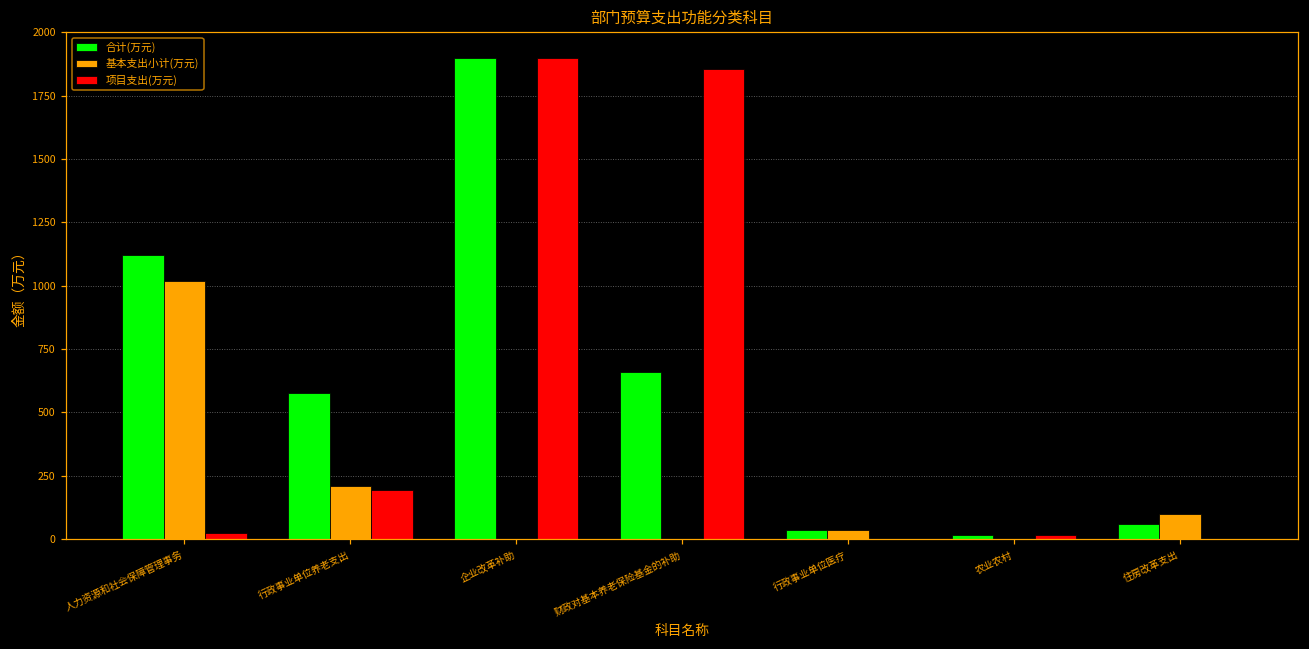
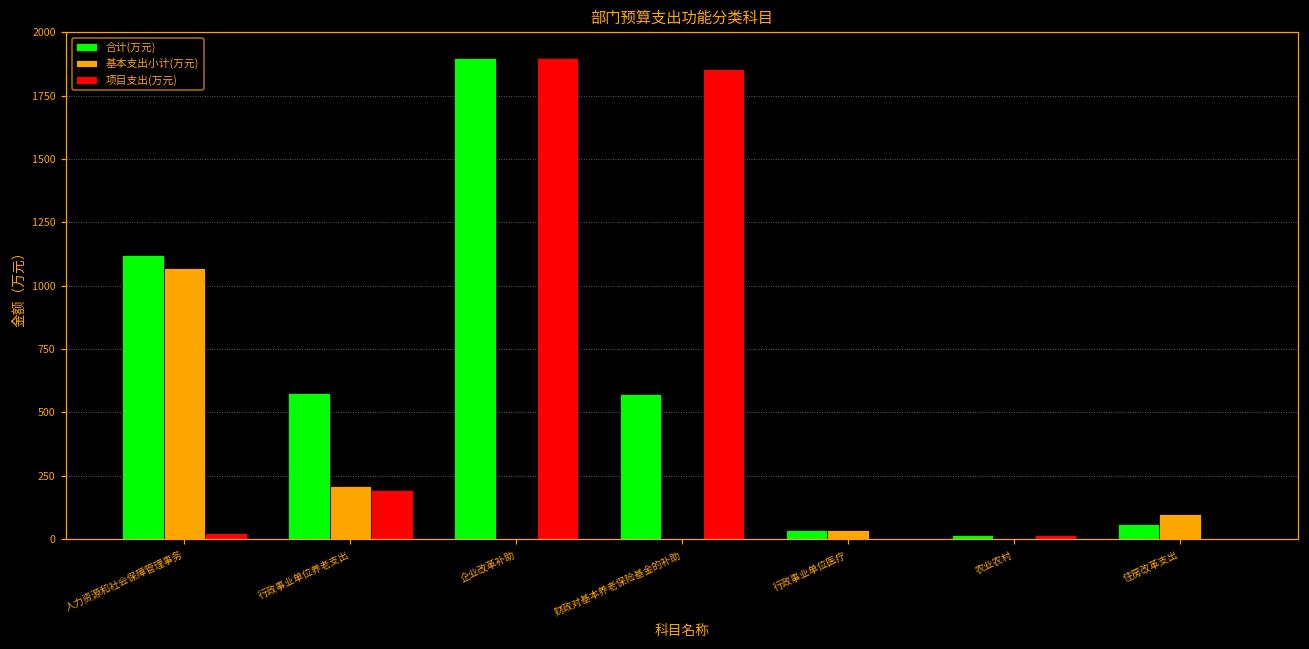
基本支出小计(万元), 人力资源和社会保障管理事务: 1020 -> 1070
合计(万元), 财政对基本养老保险基金的补助: 660 -> 570
